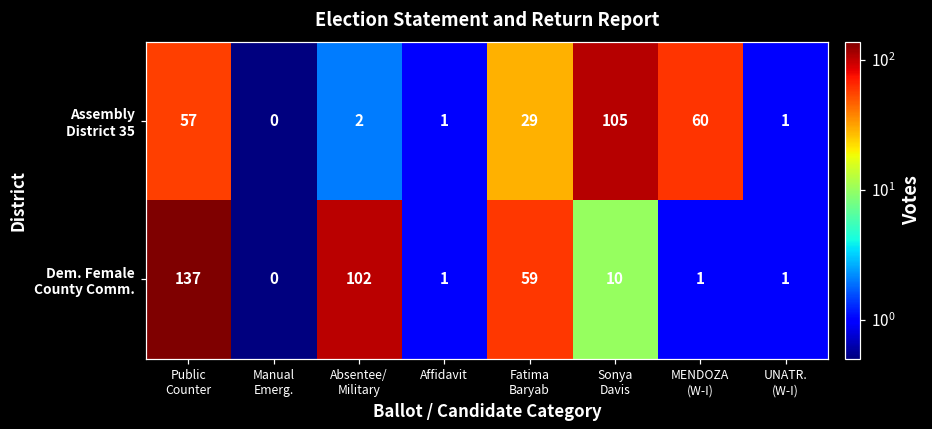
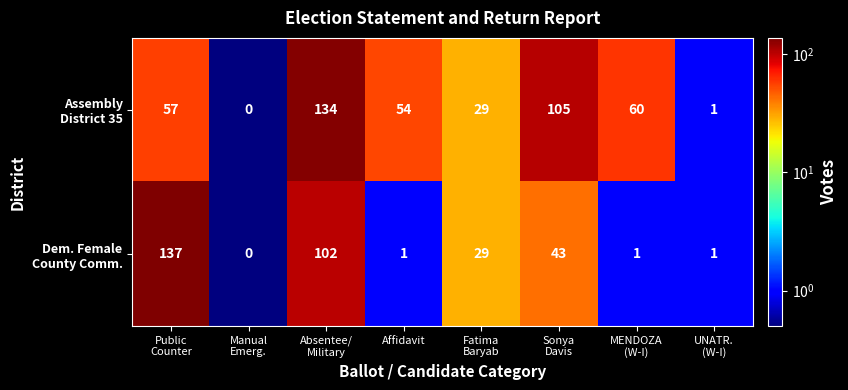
Assembly District 35, Absentee/ Military: 2 -> 134
Assembly District 35, Affidavit: 1 -> 54
Dem. Female County Comm., Fatima Baryab: 59 -> 29
Dem. Female County Comm., Sonya Davis: 10 -> 43
